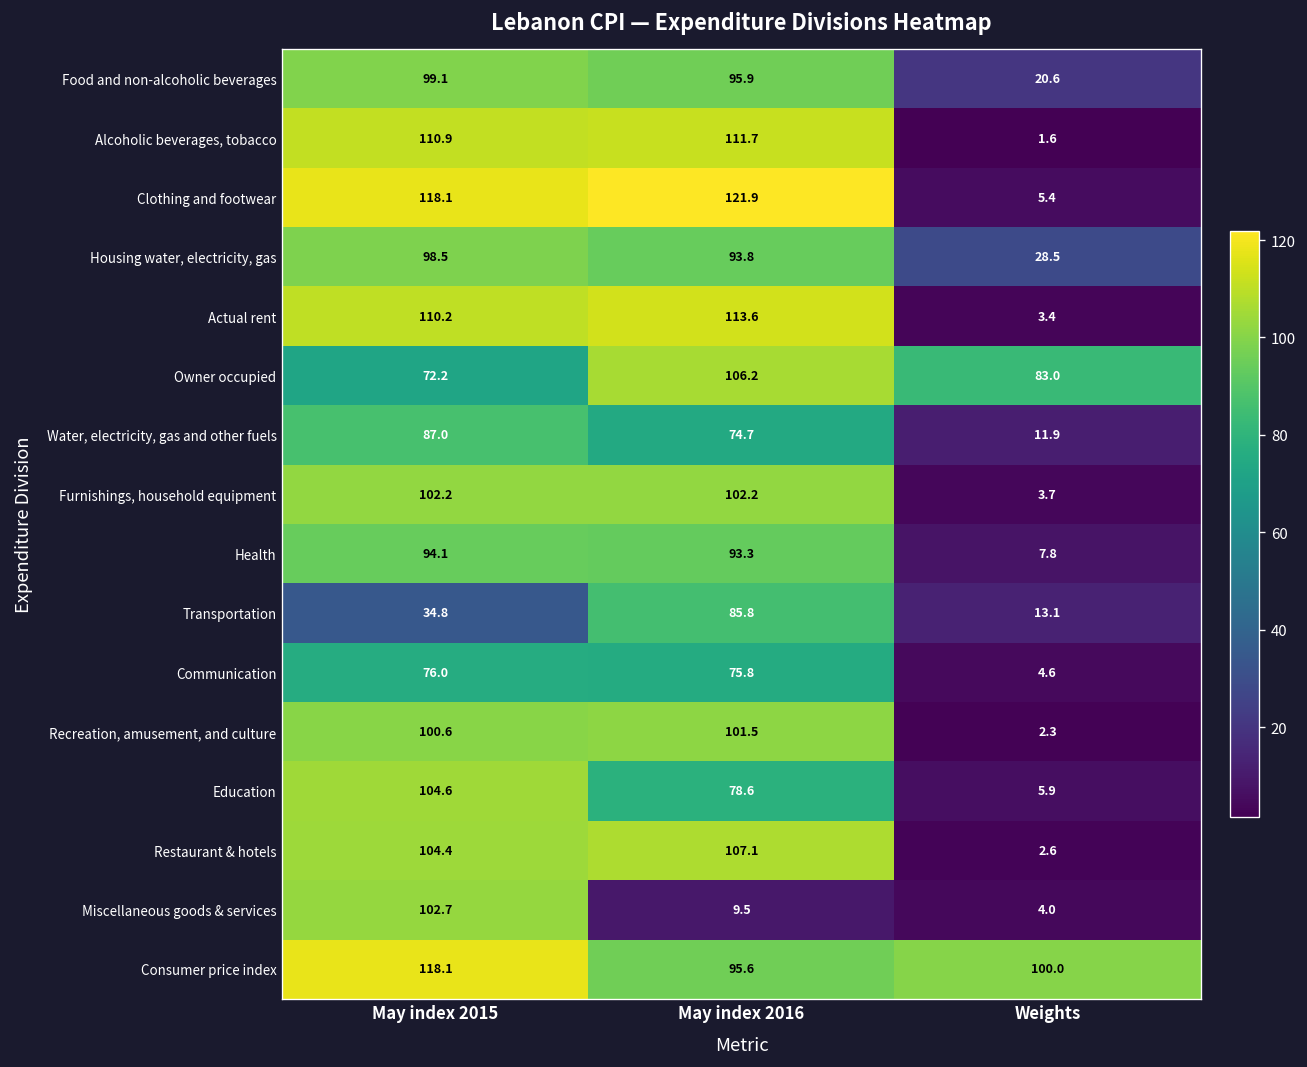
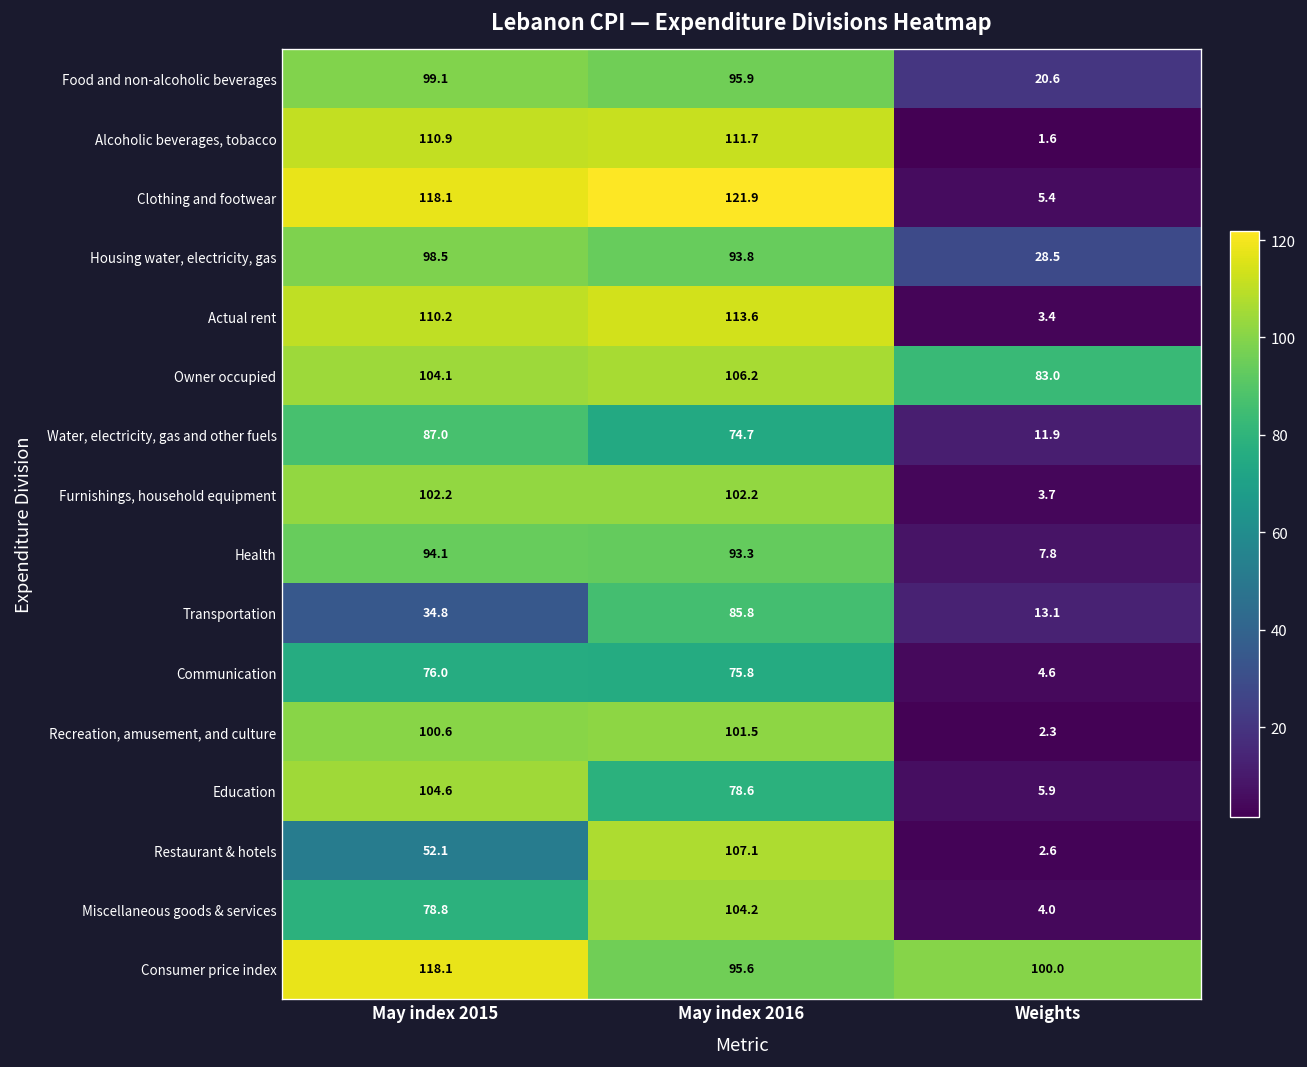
Owner occupied, May index 2015: 72.2 -> 104.1
Restaurant & hotels, May index 2015: 104.4 -> 52.1
Miscellaneous goods & services, May index 2015: 102.7 -> 78.8
Miscellaneous goods & services, May index 2016: 9.5 -> 104.2
